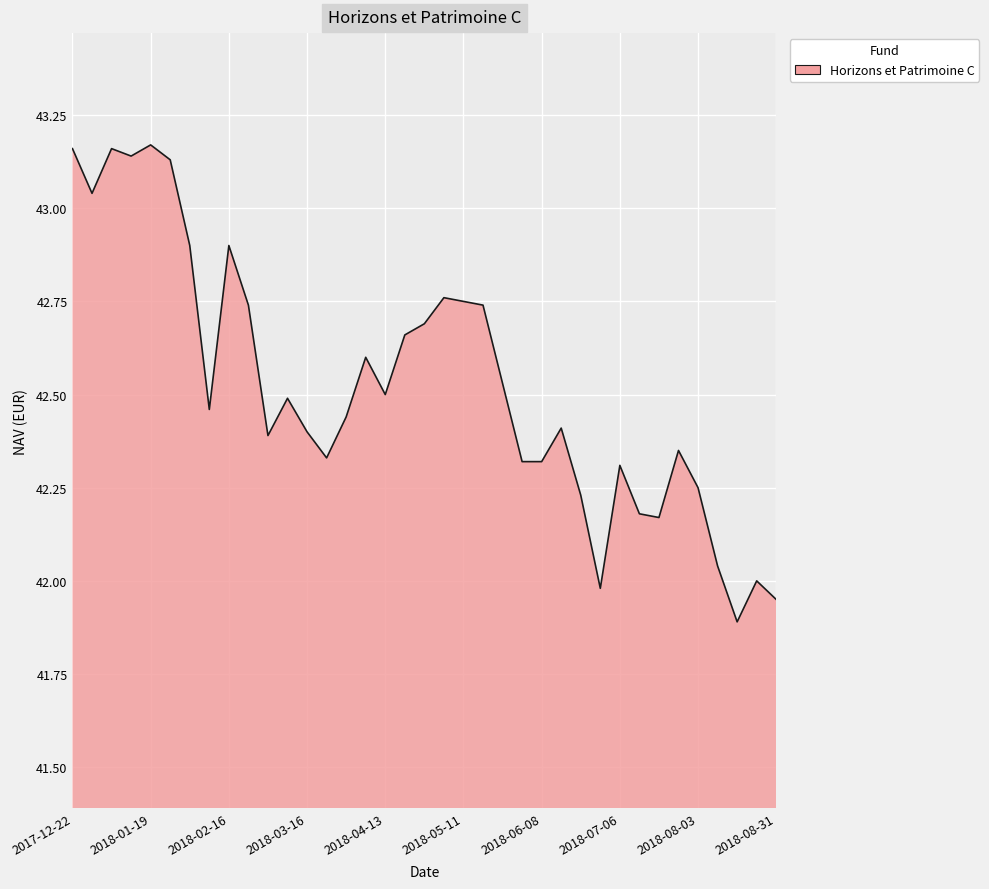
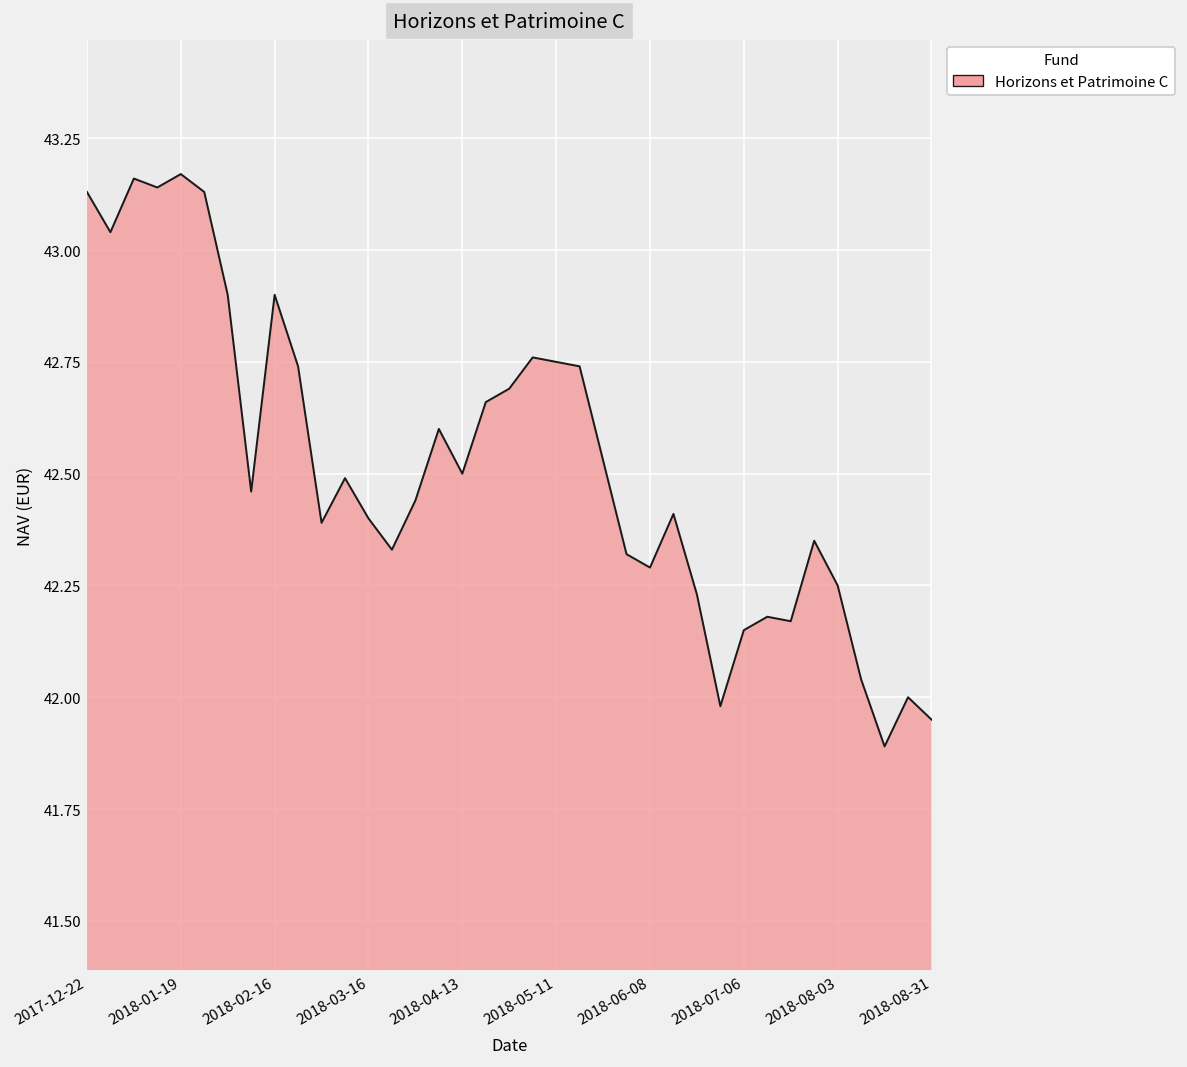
2017-12-22: 43.16 -> 43.13
2018-06-08: 42.32 -> 42.29
2018-07-06: 42.31 -> 42.15
